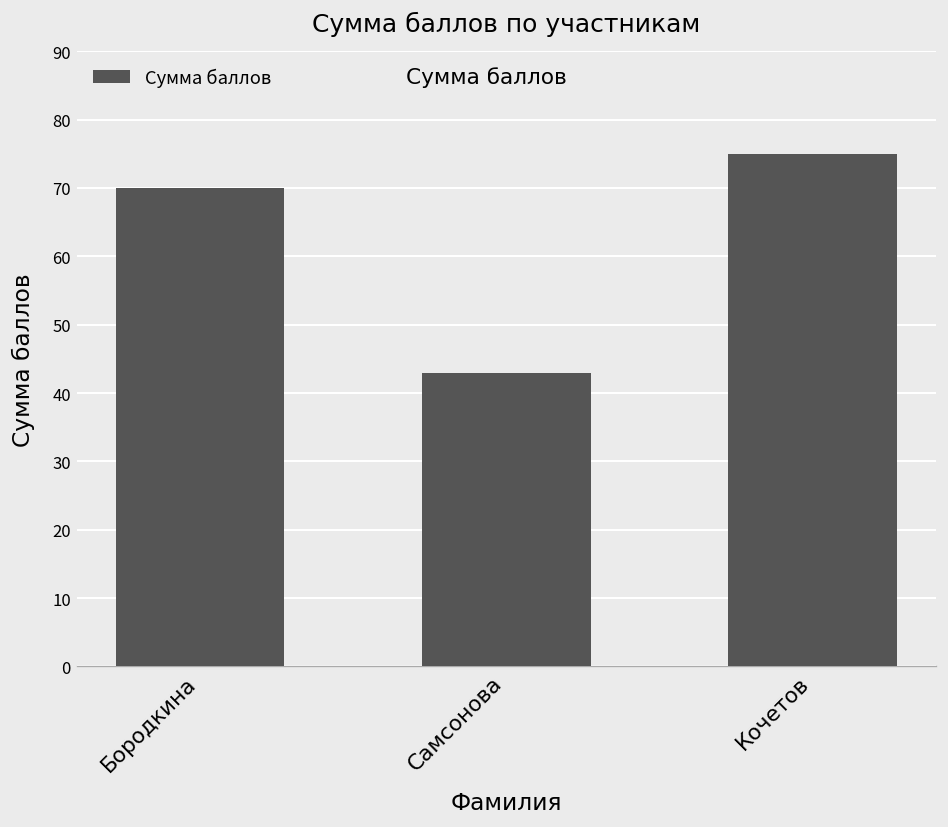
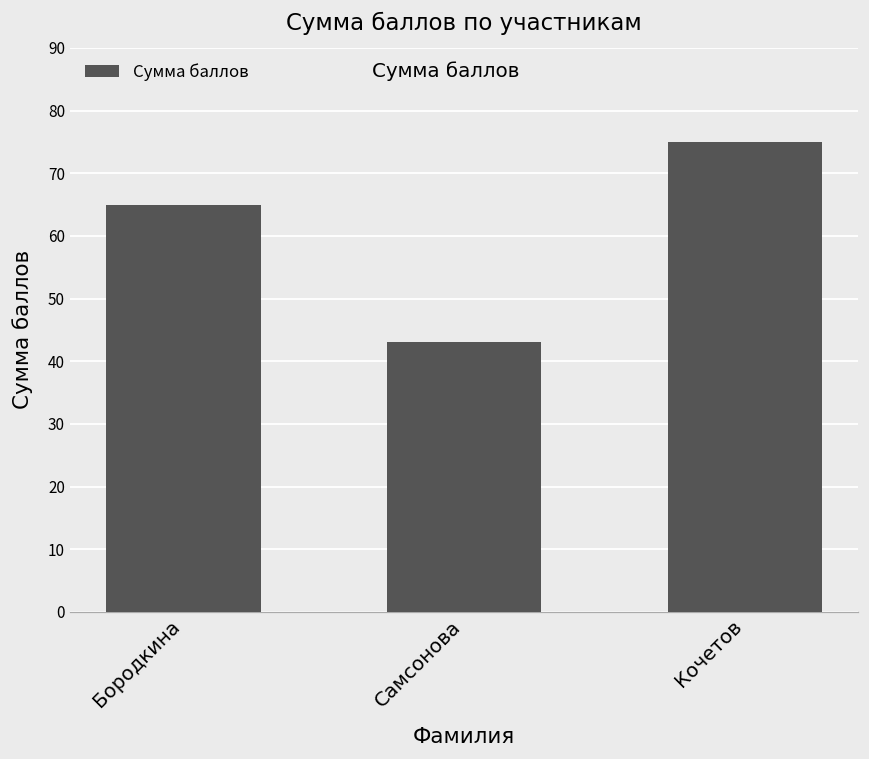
Бородкина: 70 -> 65
